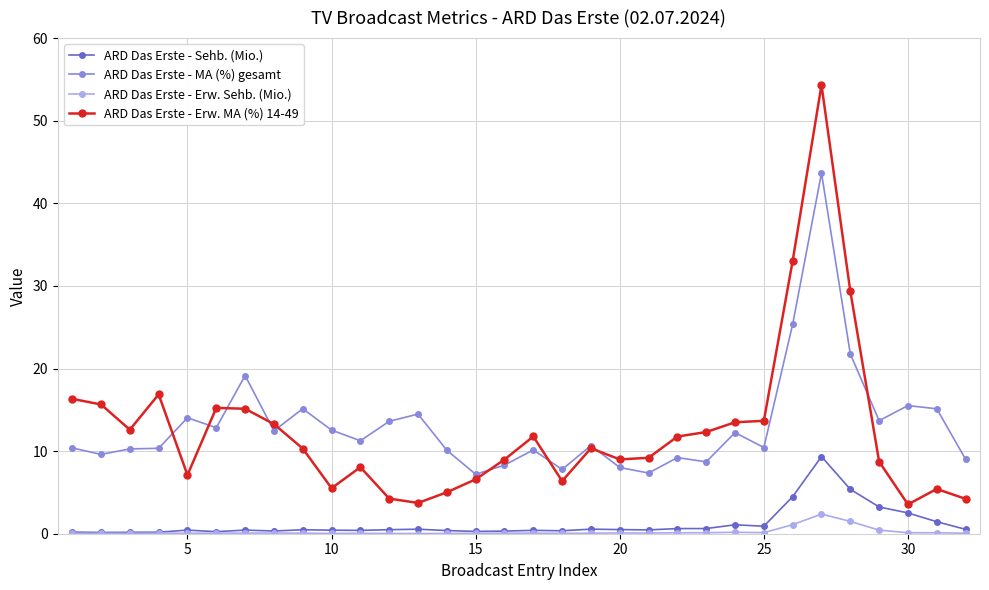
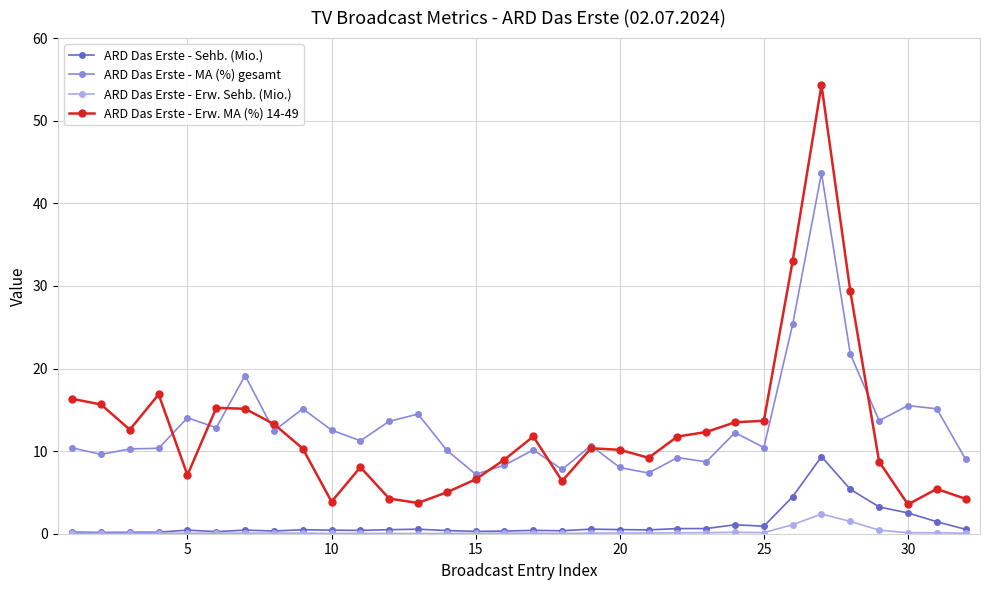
ARD Das Erste - Erw. MA (%) 14-49, 10: 6 -> 4
ARD Das Erste - Erw. MA (%) 14-49, 20: 9 -> 10
